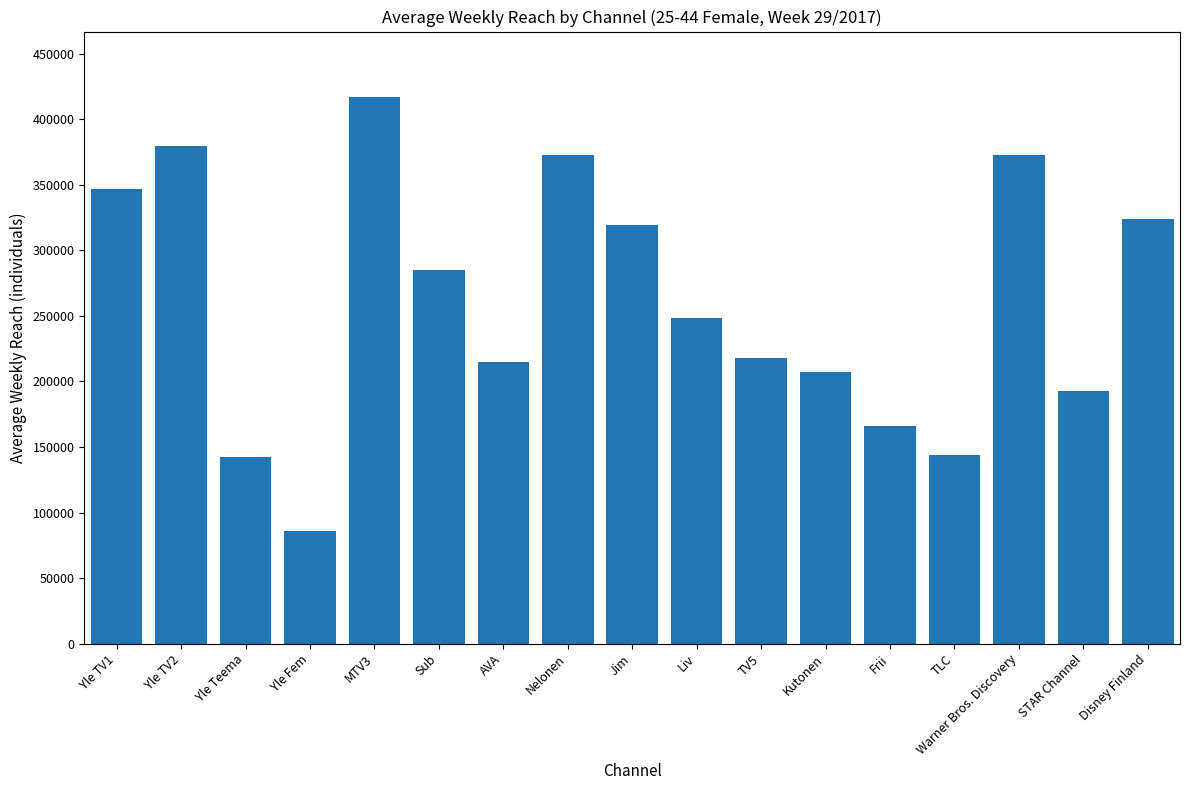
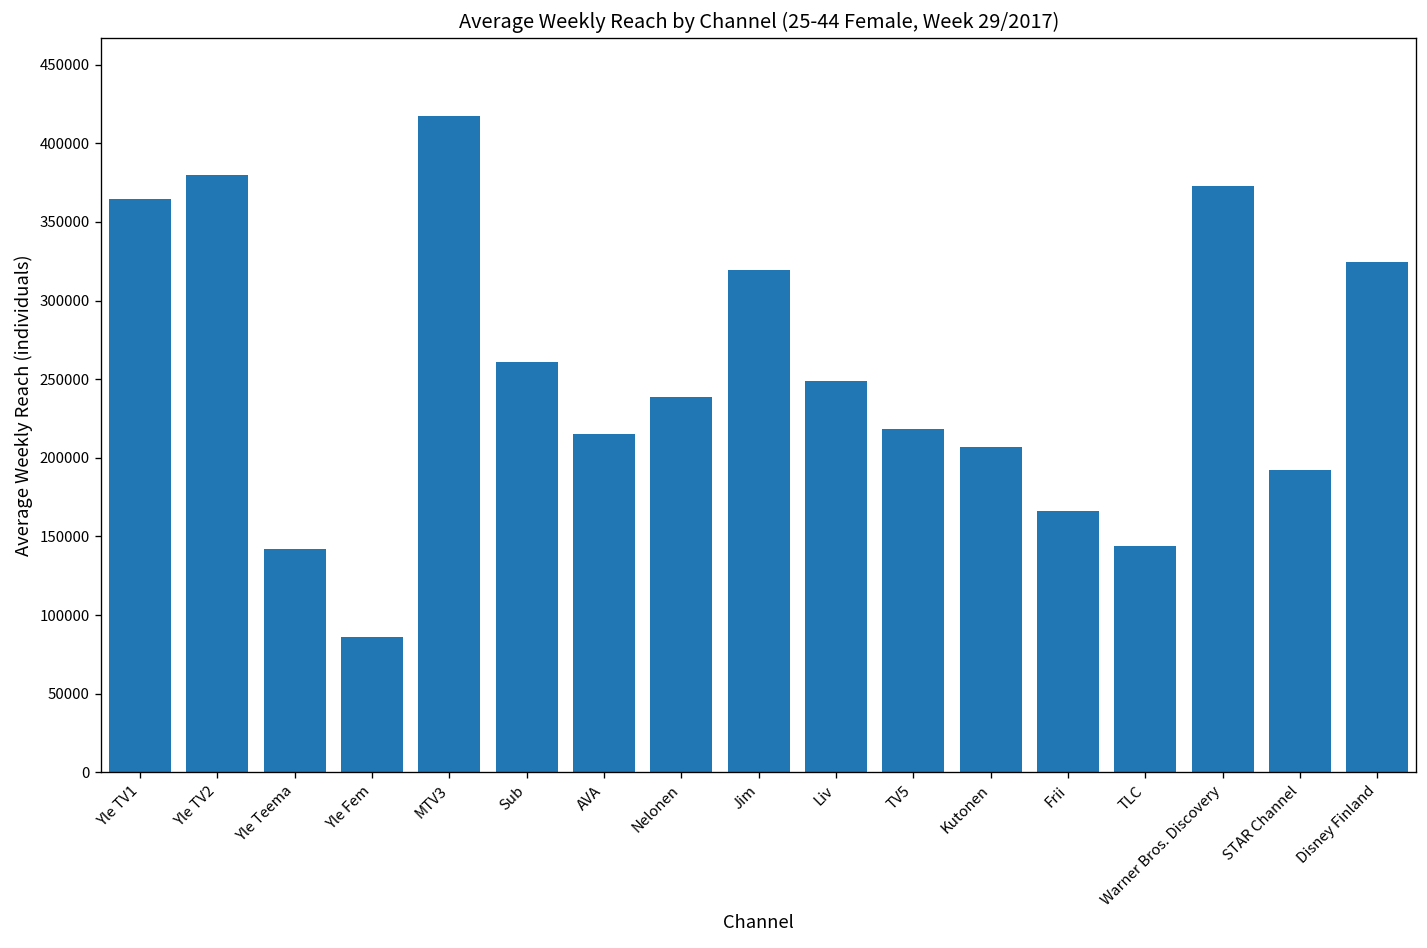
Yle TV1: 347000 -> 364000
Sub: 285000 -> 261000
Nelonen: 373000 -> 238000
